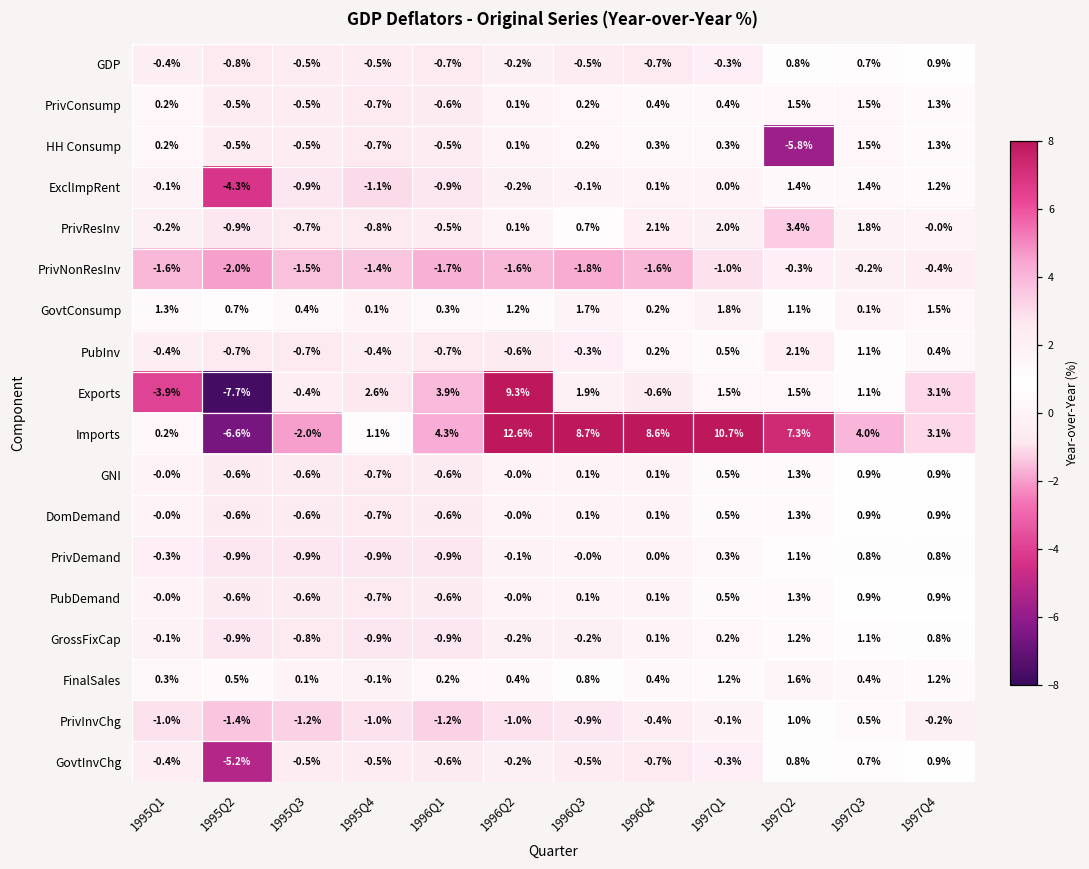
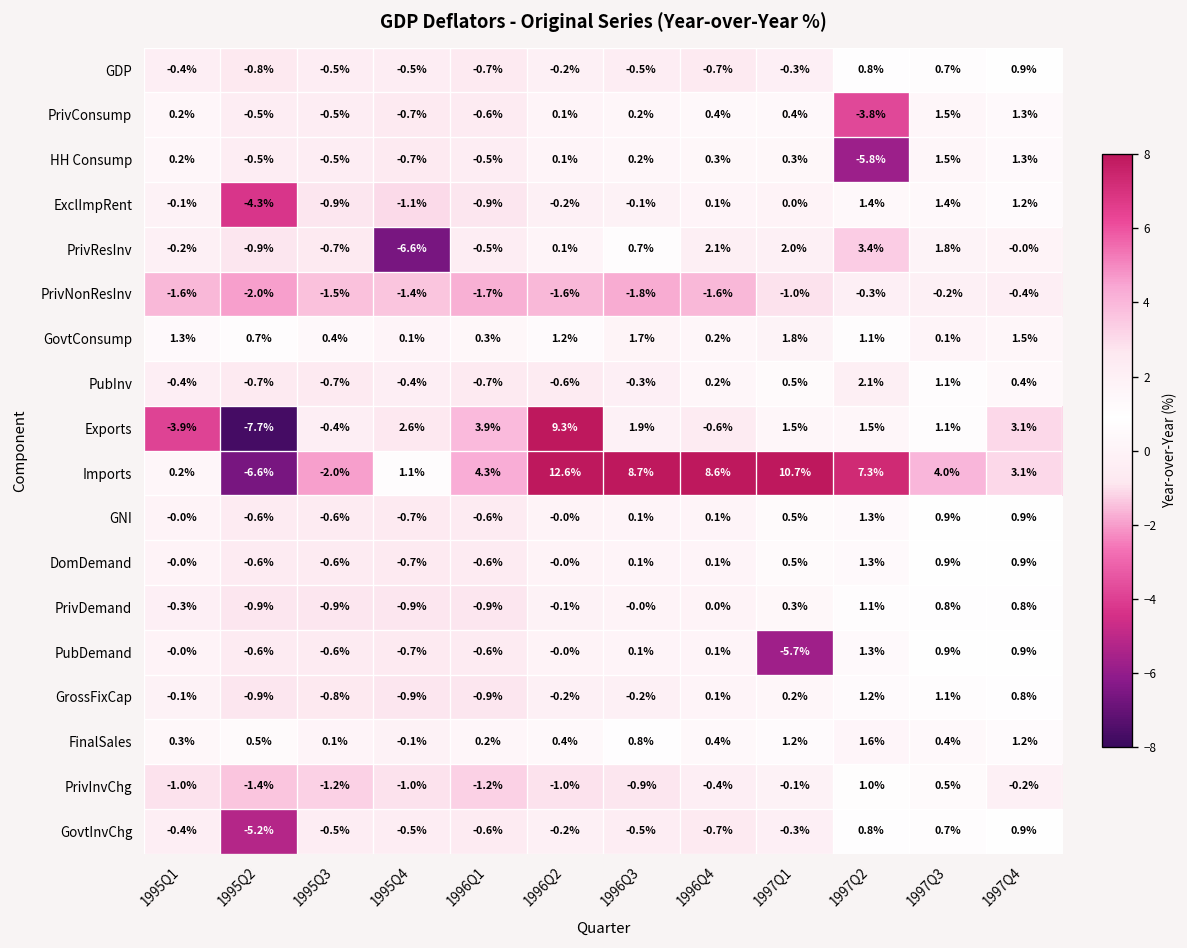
PrivConsump, 1997Q2: 1.5% -> -3.8%
PrivResInv, 1995Q4: -0.8% -> -6.6%
PubDemand, 1997Q1: 0.5% -> -5.7%
